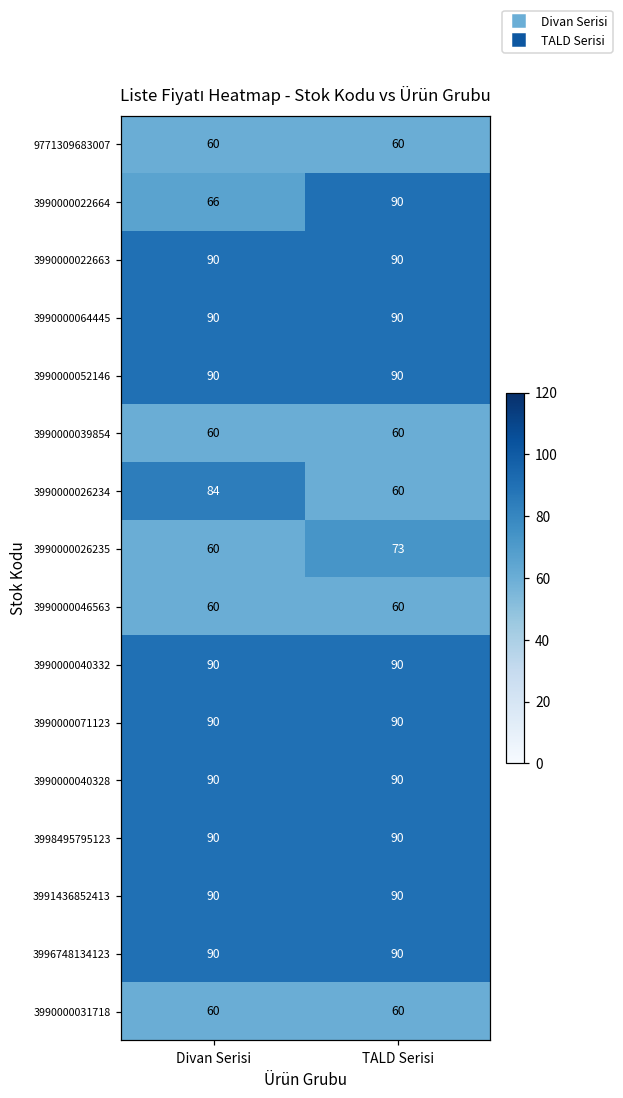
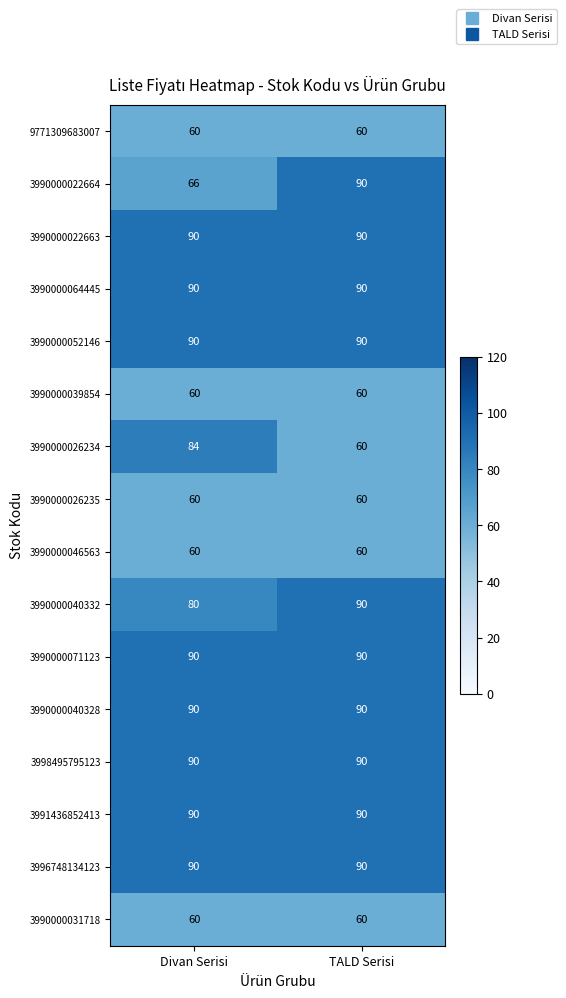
3990000026235, TALD Serisi: 73 -> 60
3990000040332, Divan Serisi: 90 -> 80
